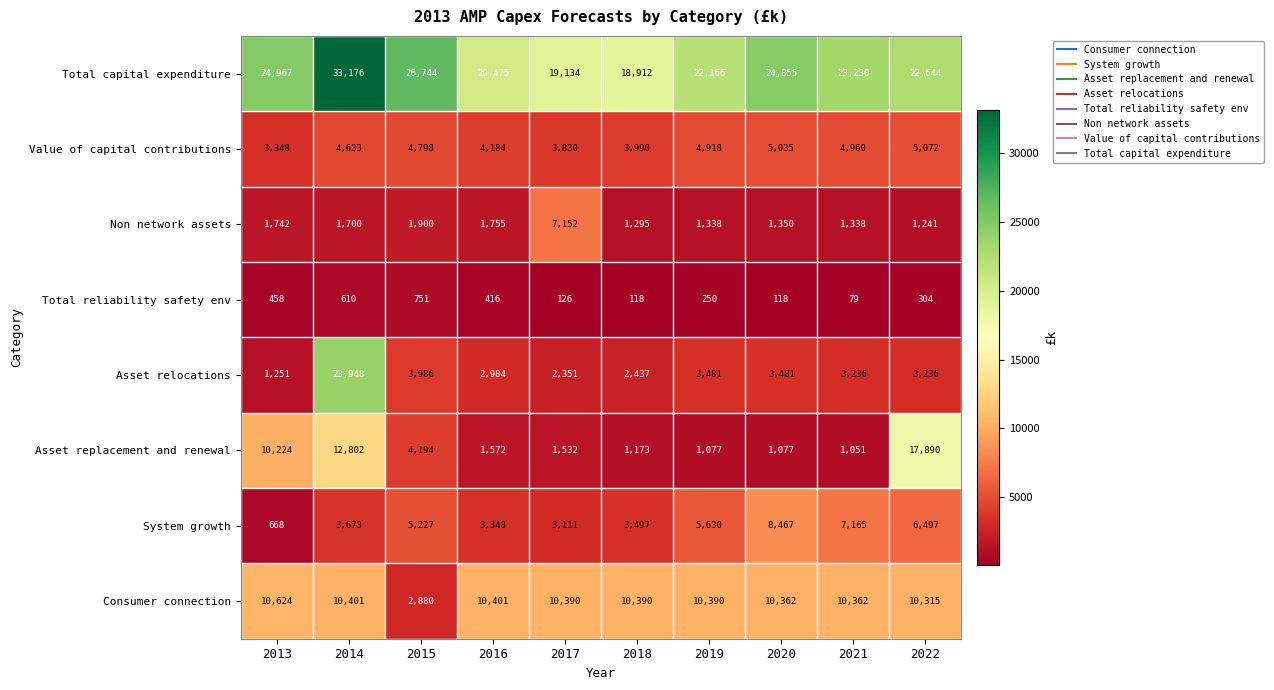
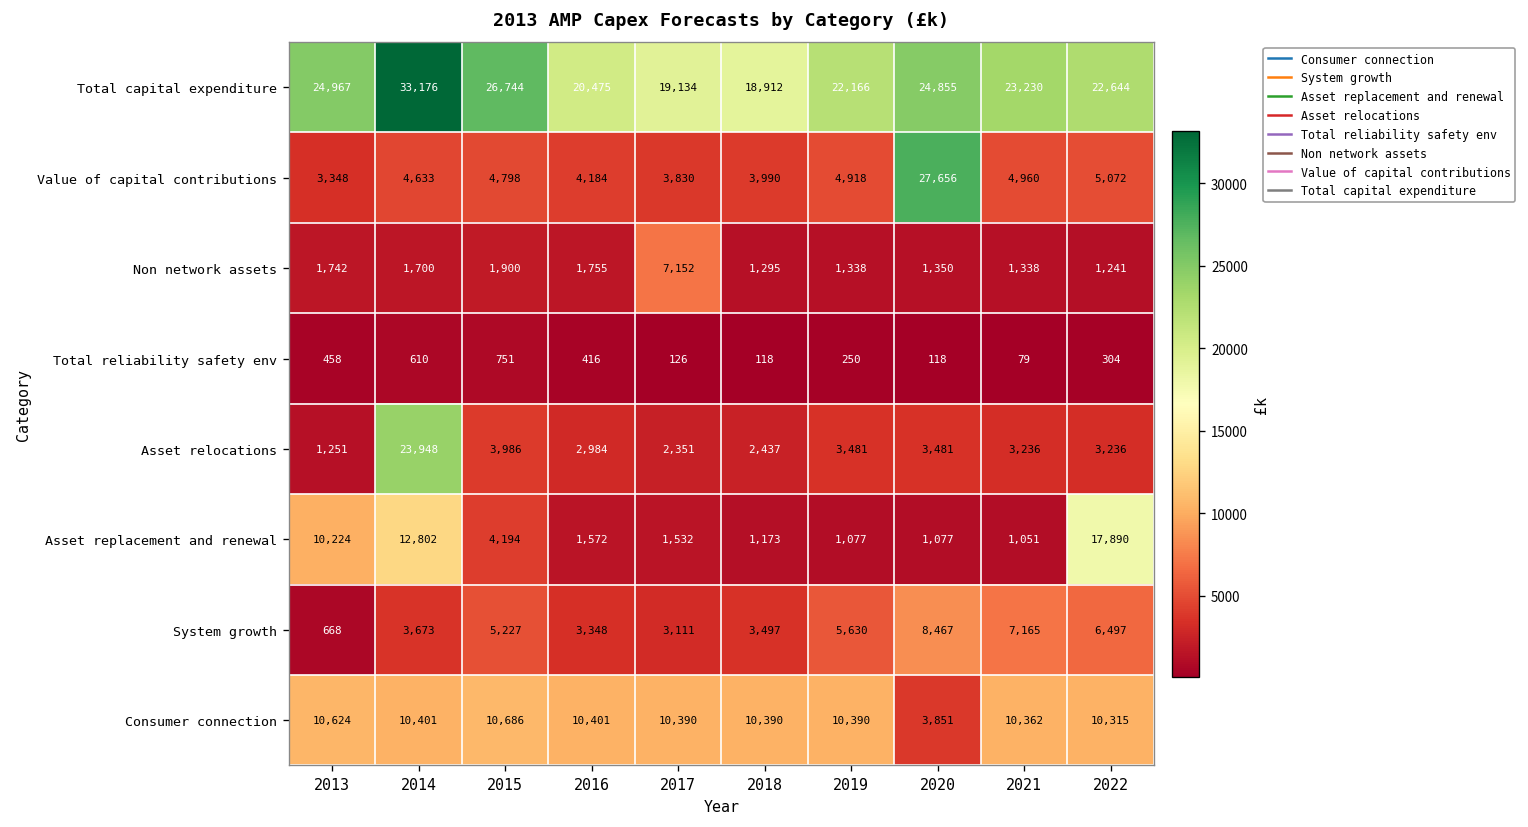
Value of capital contributions, 2020: 5,035 -> 27,656
Consumer connection, 2015: 2,880 -> 10,686
Consumer connection, 2020: 10,362 -> 3,851
